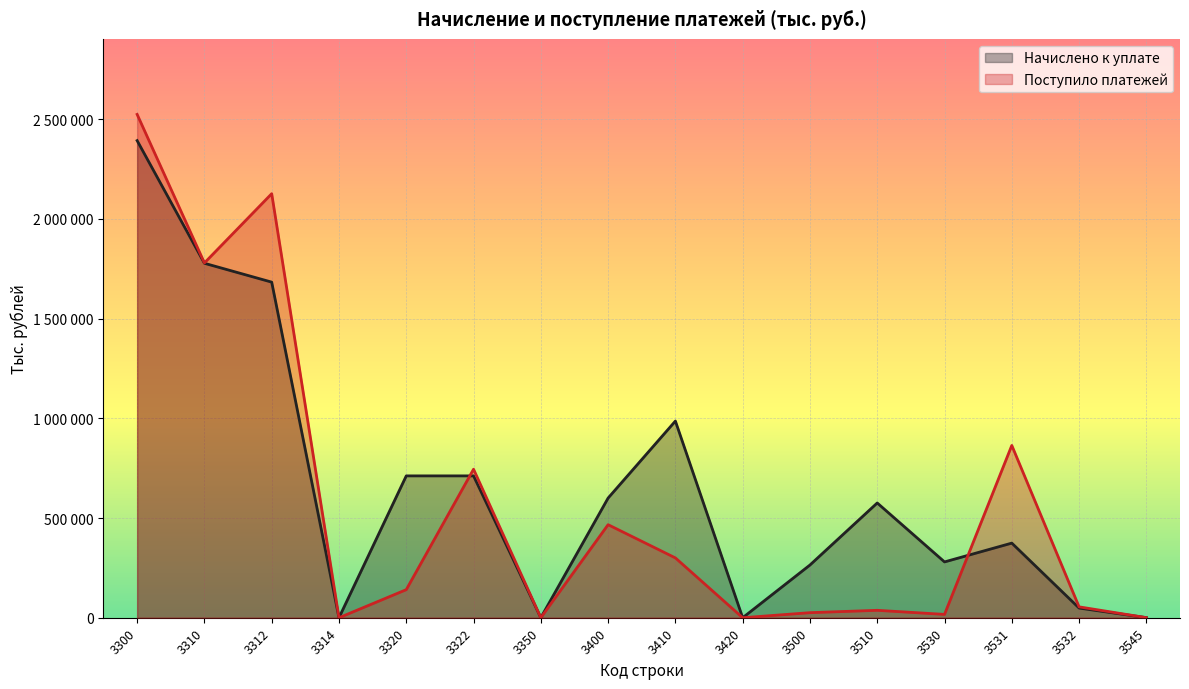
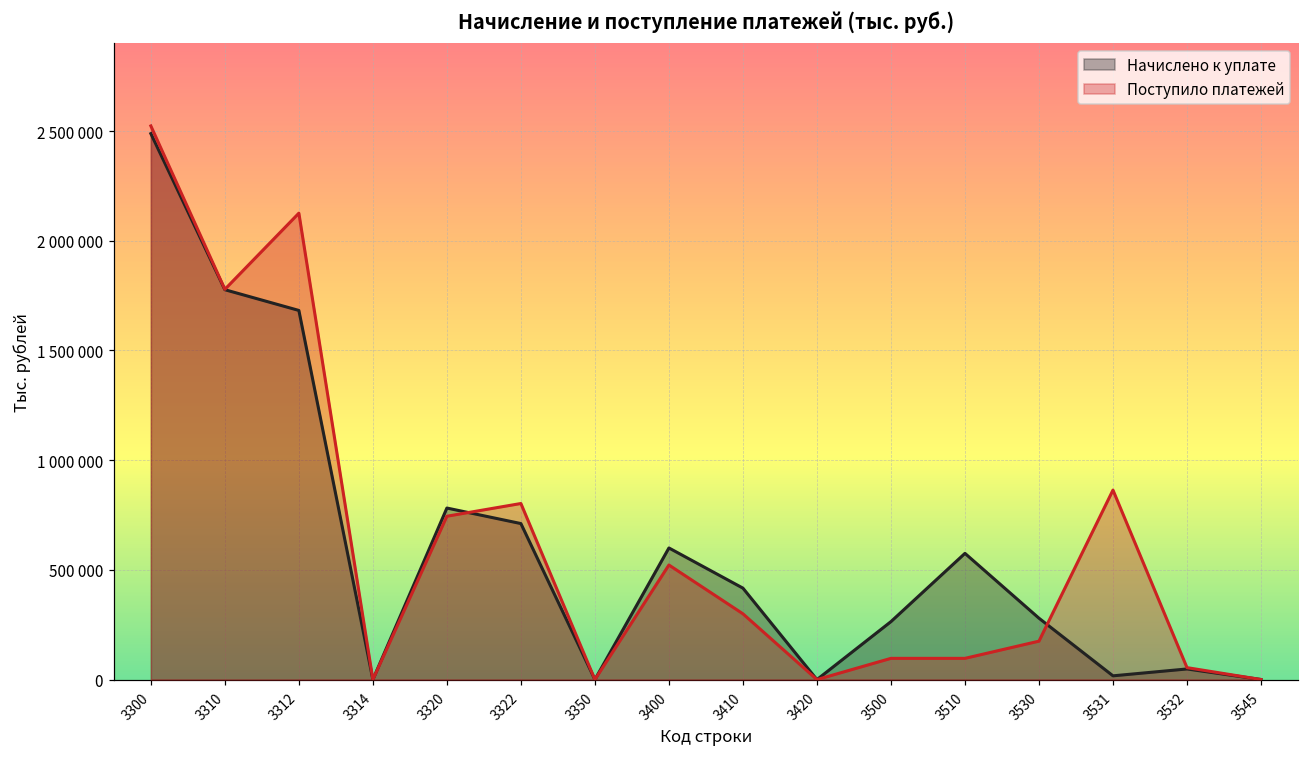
Начислено к уплате, 3300: 2390000 -> 2490000
Начислено к уплате, 3320: 710000 -> 780000
Поступило платежей, 3320: 140000 -> 740000
Поступило платежей, 3322: 740000 -> 800000
Поступило платежей, 3400: 470000 -> 520000
Начислено к уплате, 3410: 990000 -> 420000
Поступило платежей, 3500: 30000 -> 100000
Поступило платежей, 3510: 40000 -> 100000
Поступило платежей, 3530: 20000 -> 180000
Начислено к уплате, 3531: 370000 -> 20000
